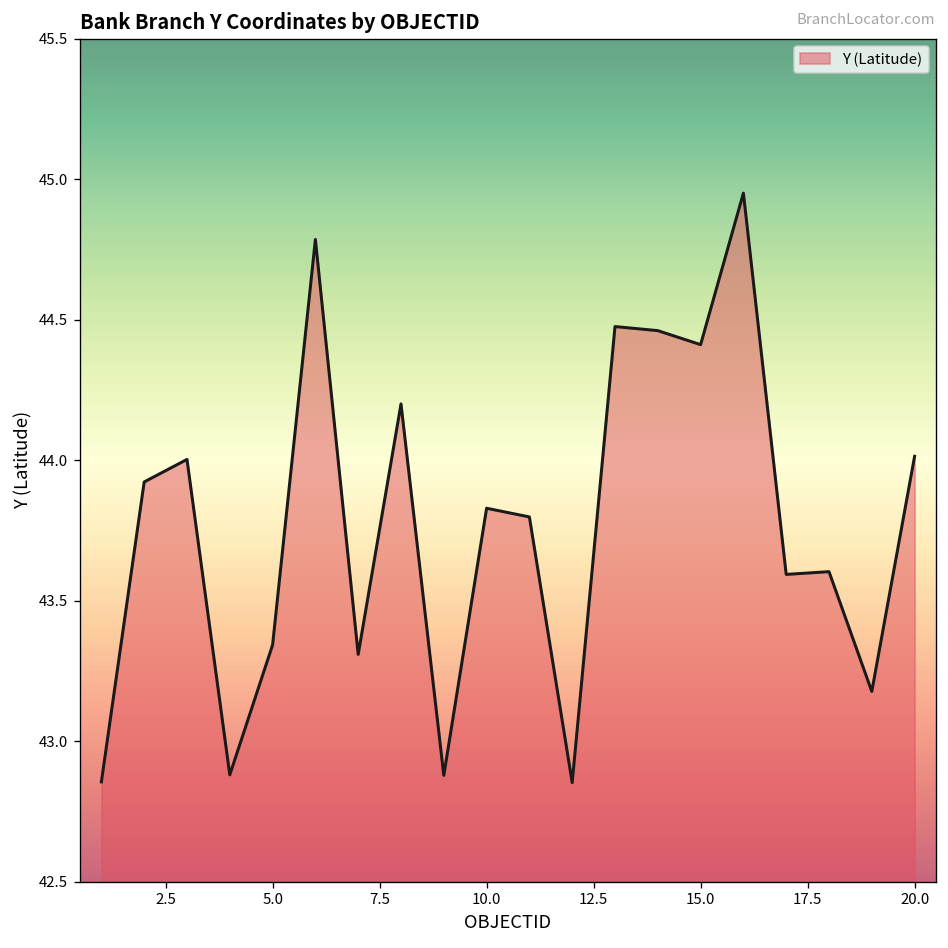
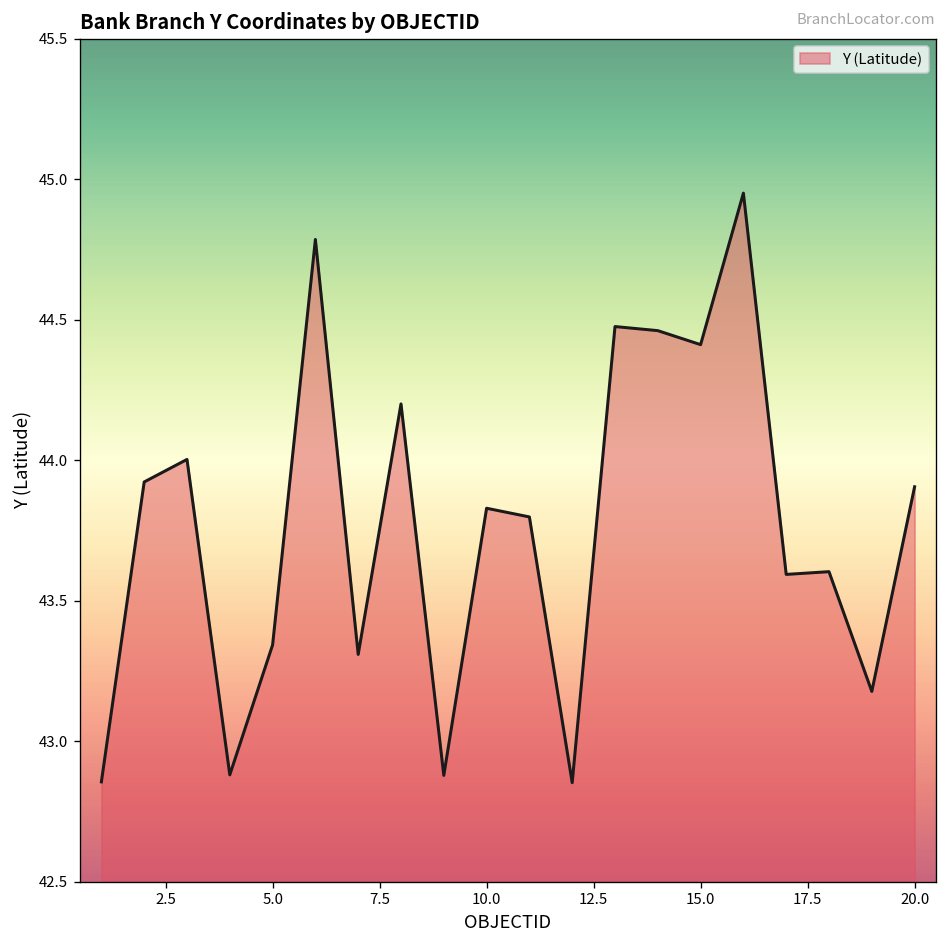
20.0: 44.01 -> 43.91
